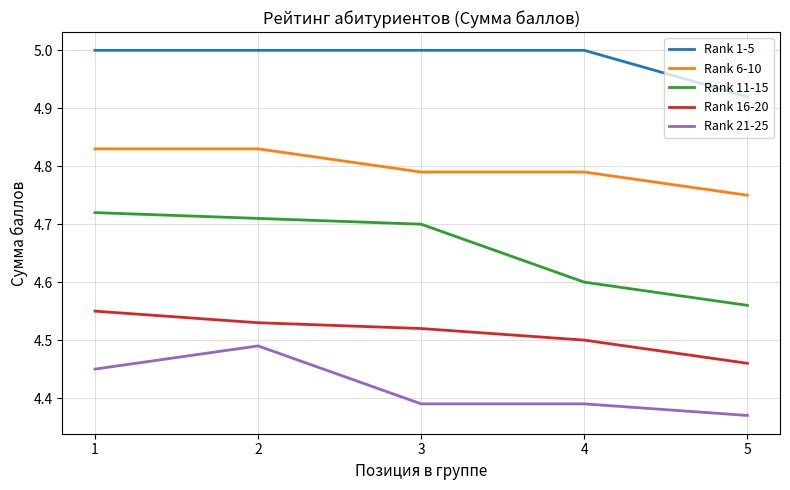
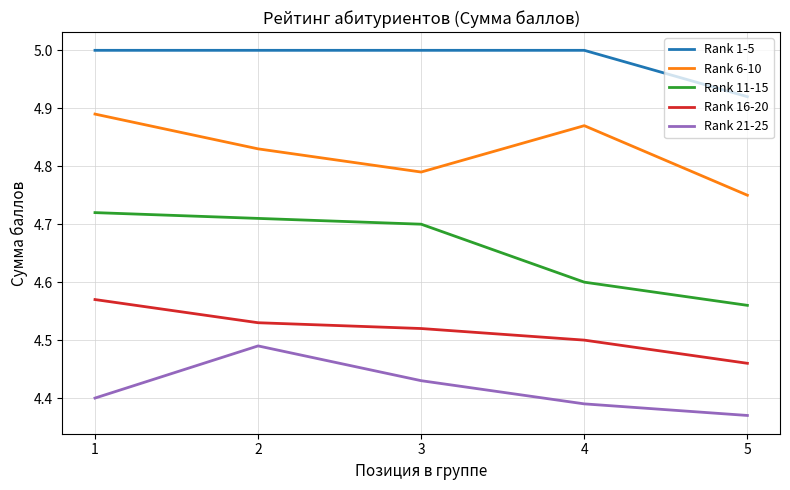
Rank 6-10, 1: 4.83 -> 4.89
Rank 16-20, 1: 4.55 -> 4.57
Rank 21-25, 1: 4.45 -> 4.40
Rank 21-25, 3: 4.39 -> 4.43
Rank 6-10, 4: 4.79 -> 4.87
